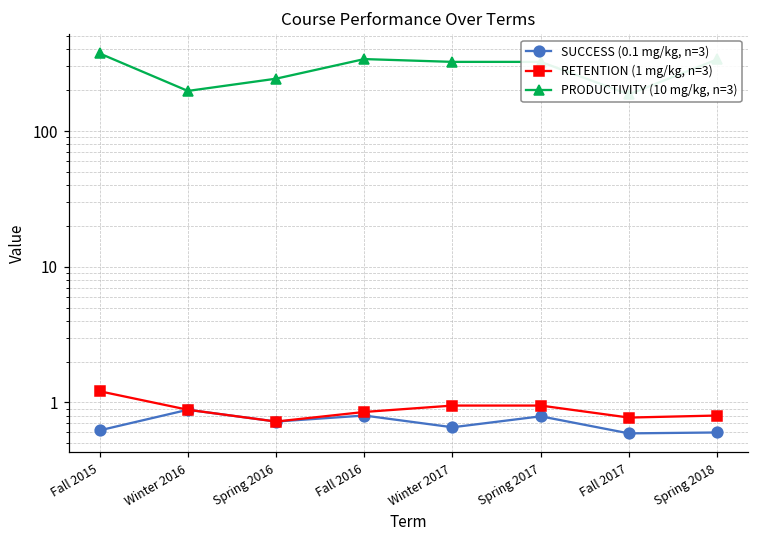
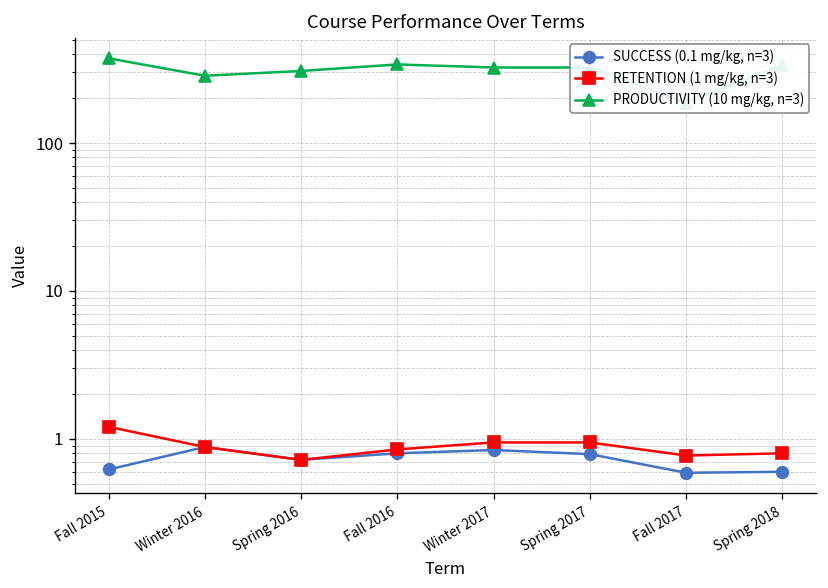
PRODUCTIVITY (10 mg/kg, n=3), Winter 2016: 200 -> 280
PRODUCTIVITY (10 mg/kg, n=3), Spring 2016: 240 -> 310
SUCCESS (0.1 mg/kg, n=3), Winter 2017: 0.7 -> 0.8
